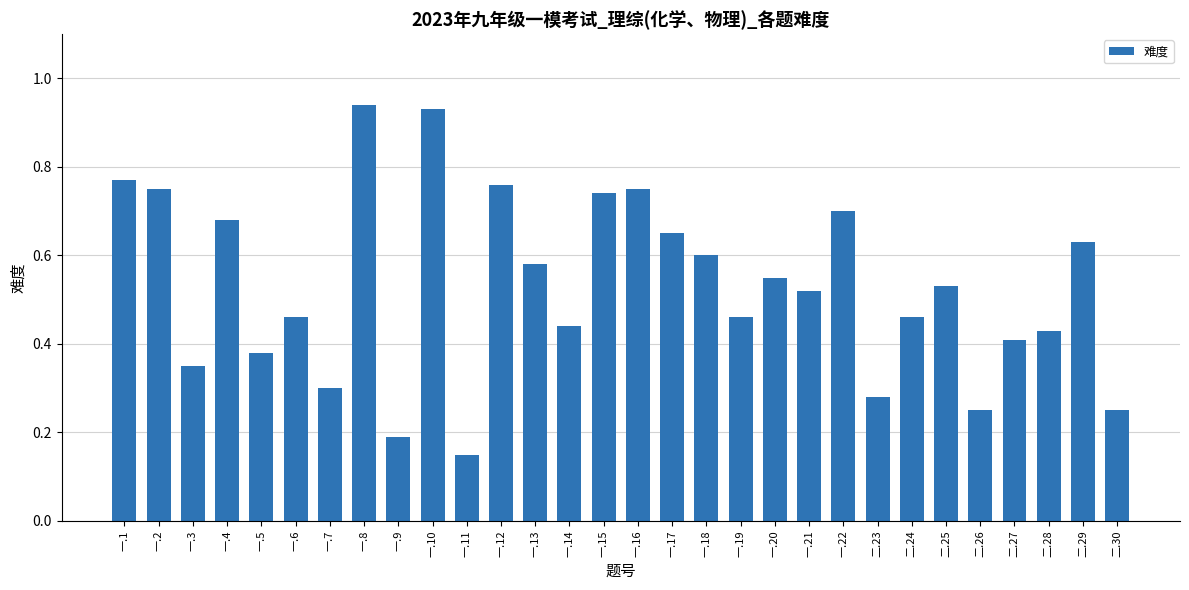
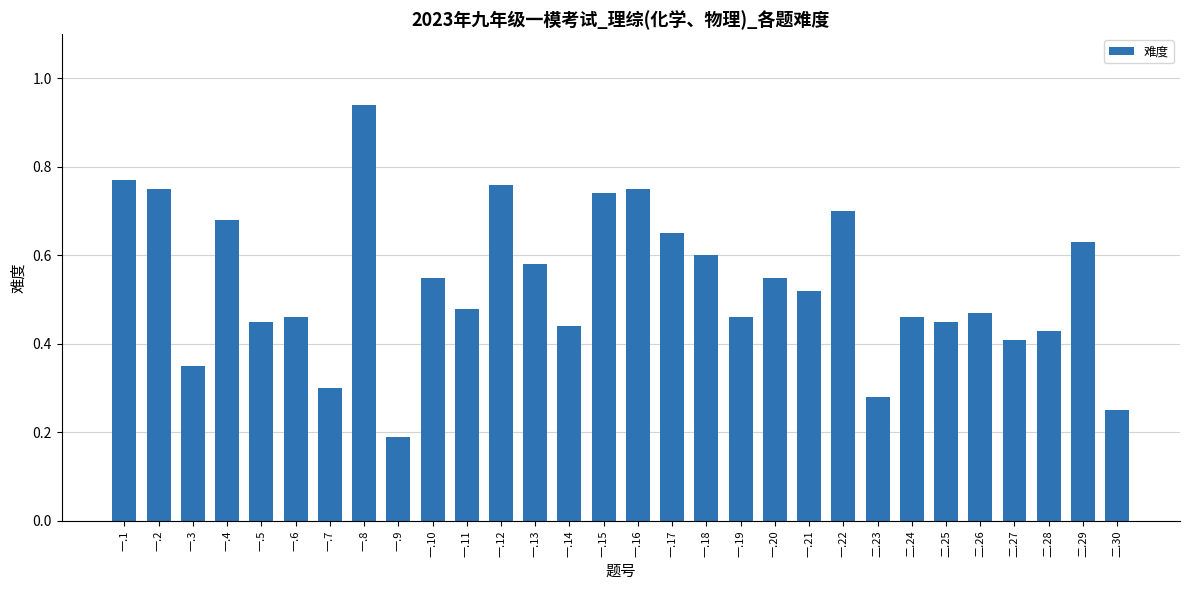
一.5: 0.38 -> 0.45
一.10: 0.93 -> 0.55
一.11: 0.15 -> 0.48
二.25: 0.53 -> 0.45
二.26: 0.25 -> 0.47
